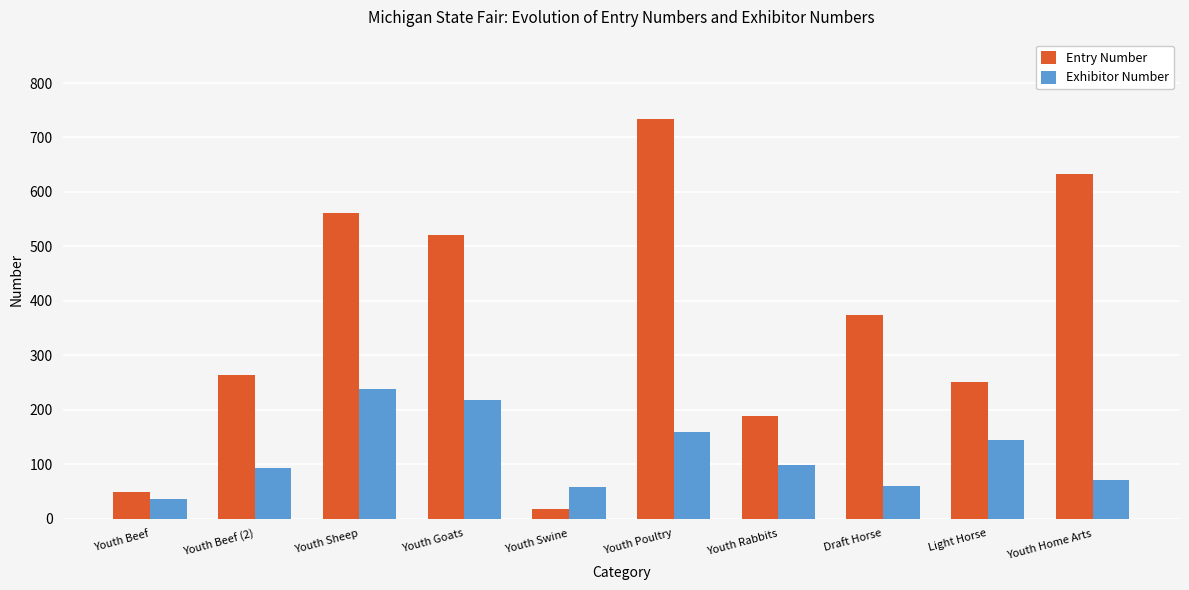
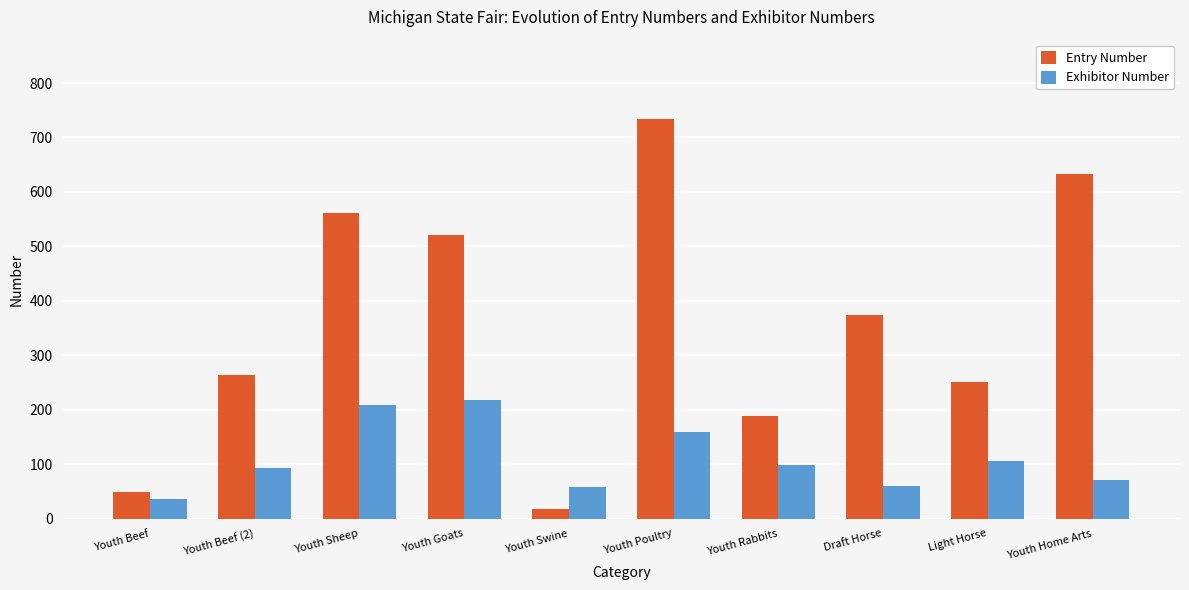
Exhibitor Number, Youth Sheep: 240 -> 210
Exhibitor Number, Light Horse: 140 -> 110
